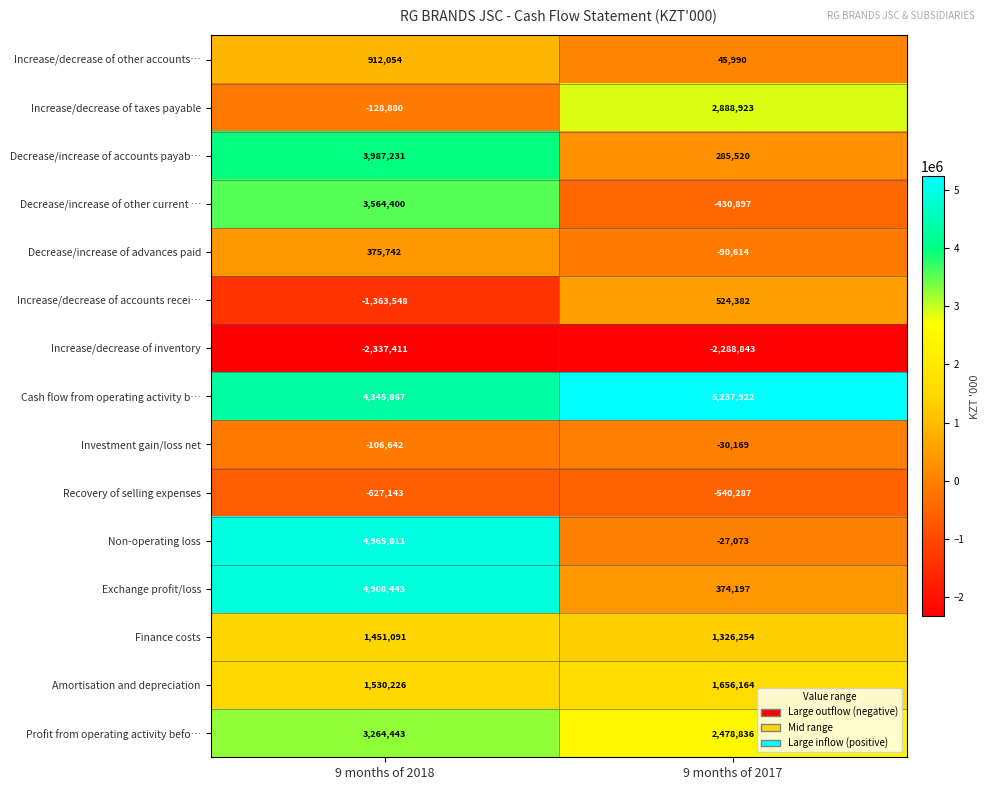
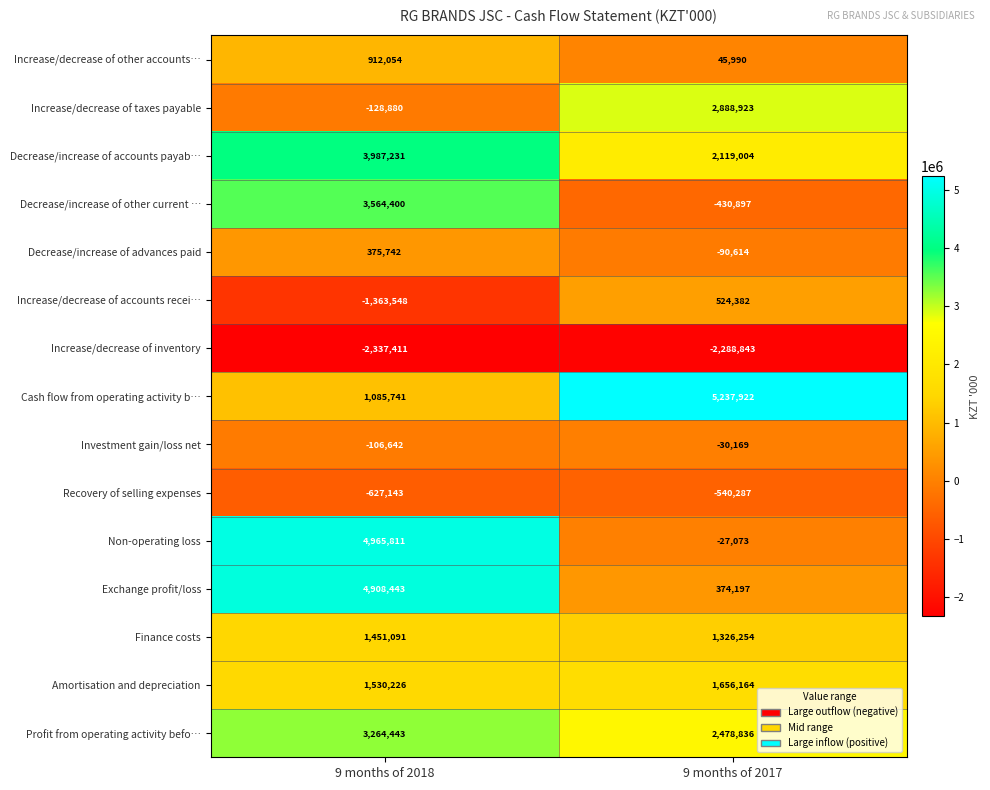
Decrease/increase of accounts payab…, 9 months of 2017: 285,520 -> 2,119,004
Cash flow from operating activity b…, 9 months of 2018: 4,345,867 -> 1,085,741
